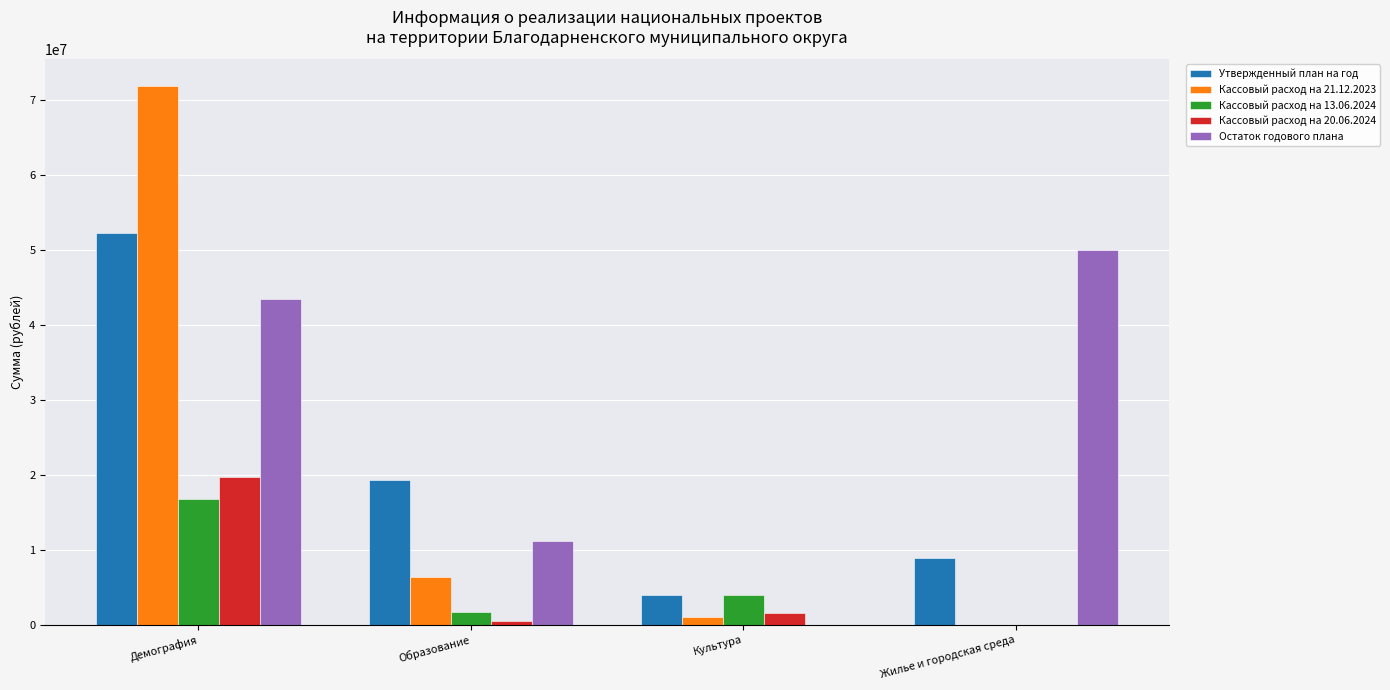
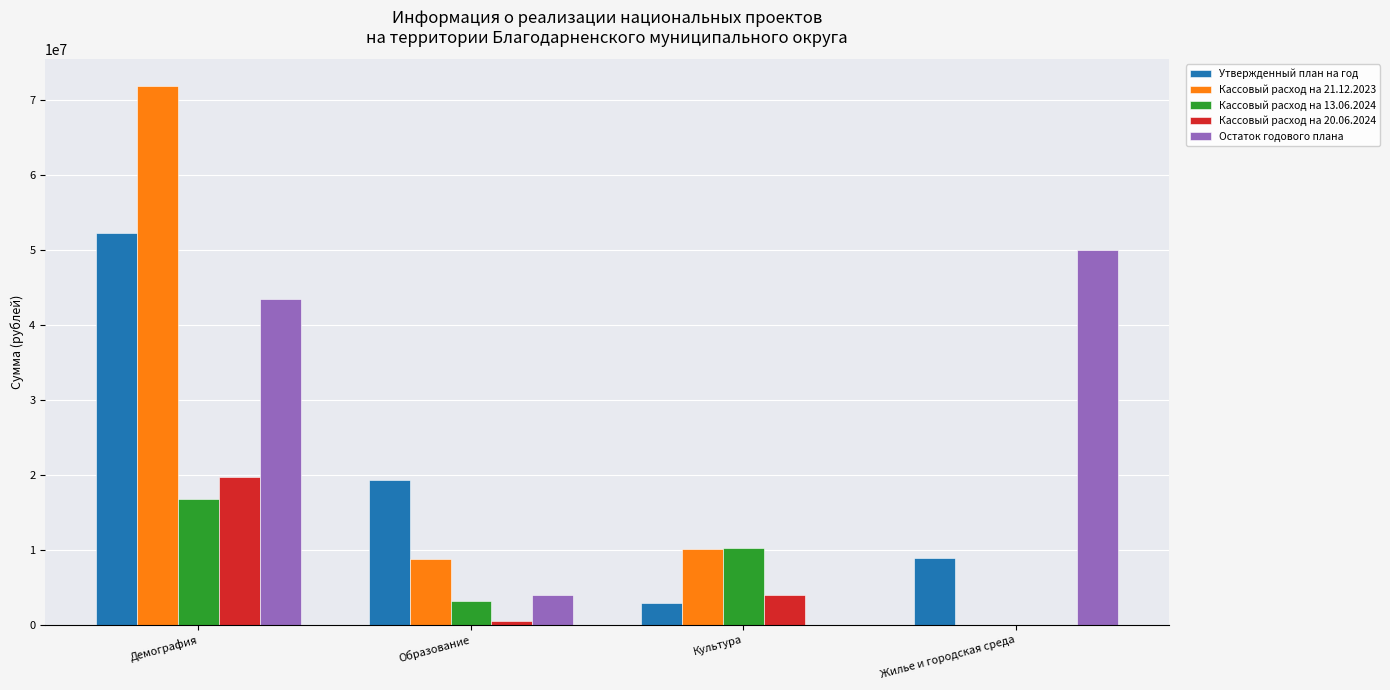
Кассовый расход на 21.12.2023, Образование: 6000000 -> 9000000
Кассовый расход на 13.06.2024, Образование: 2000000 -> 3000000
Остаток годового плана, Образование: 11000000 -> 4000000
Утвержденный план на год, Культура: 4000000 -> 3000000
Кассовый расход на 21.12.2023, Культура: 1000000 -> 10000000
Кассовый расход на 13.06.2024, Культура: 4000000 -> 10000000
Кассовый расход на 20.06.2024, Культура: 2000000 -> 4000000
